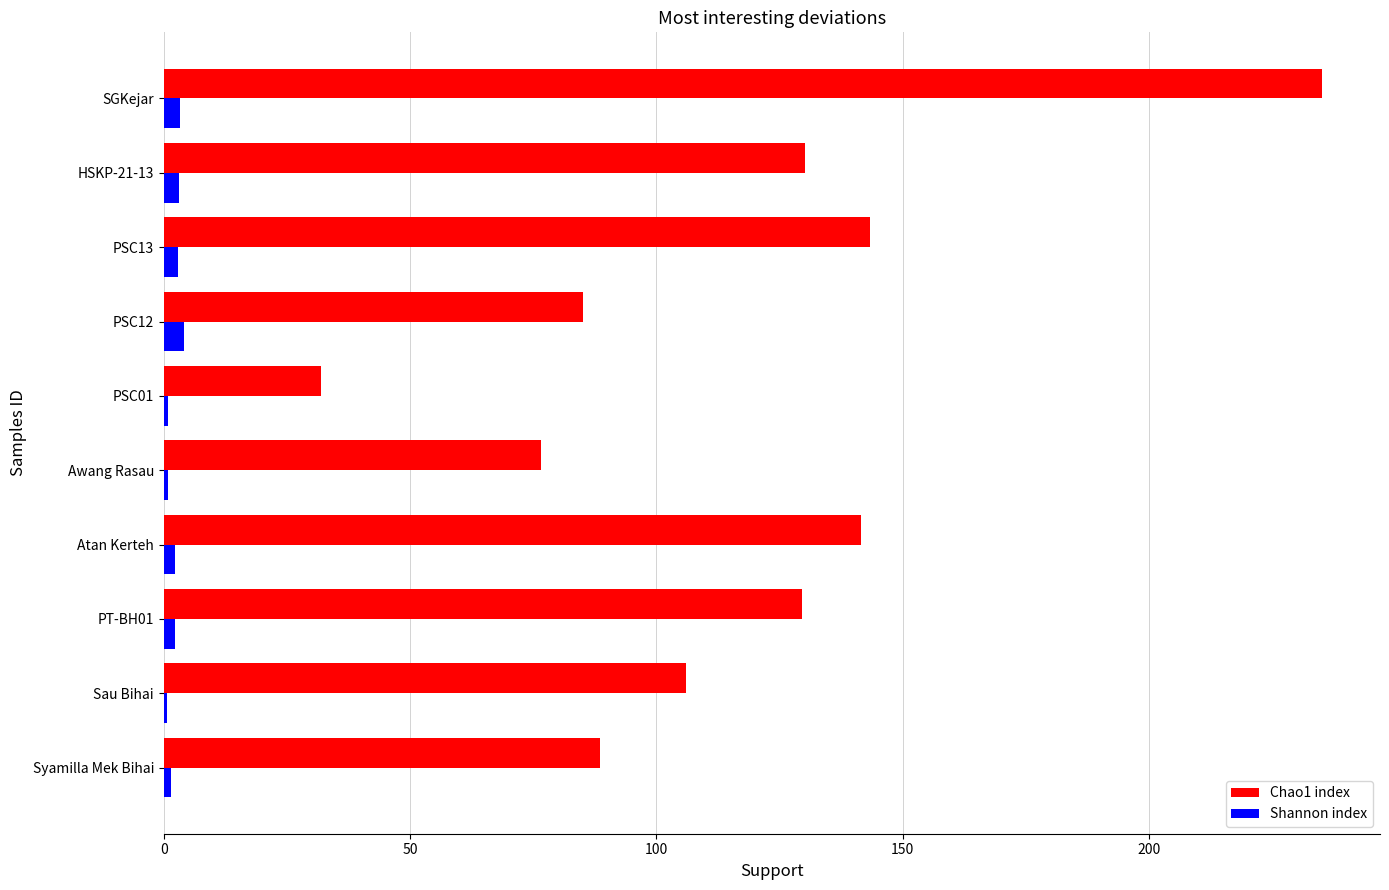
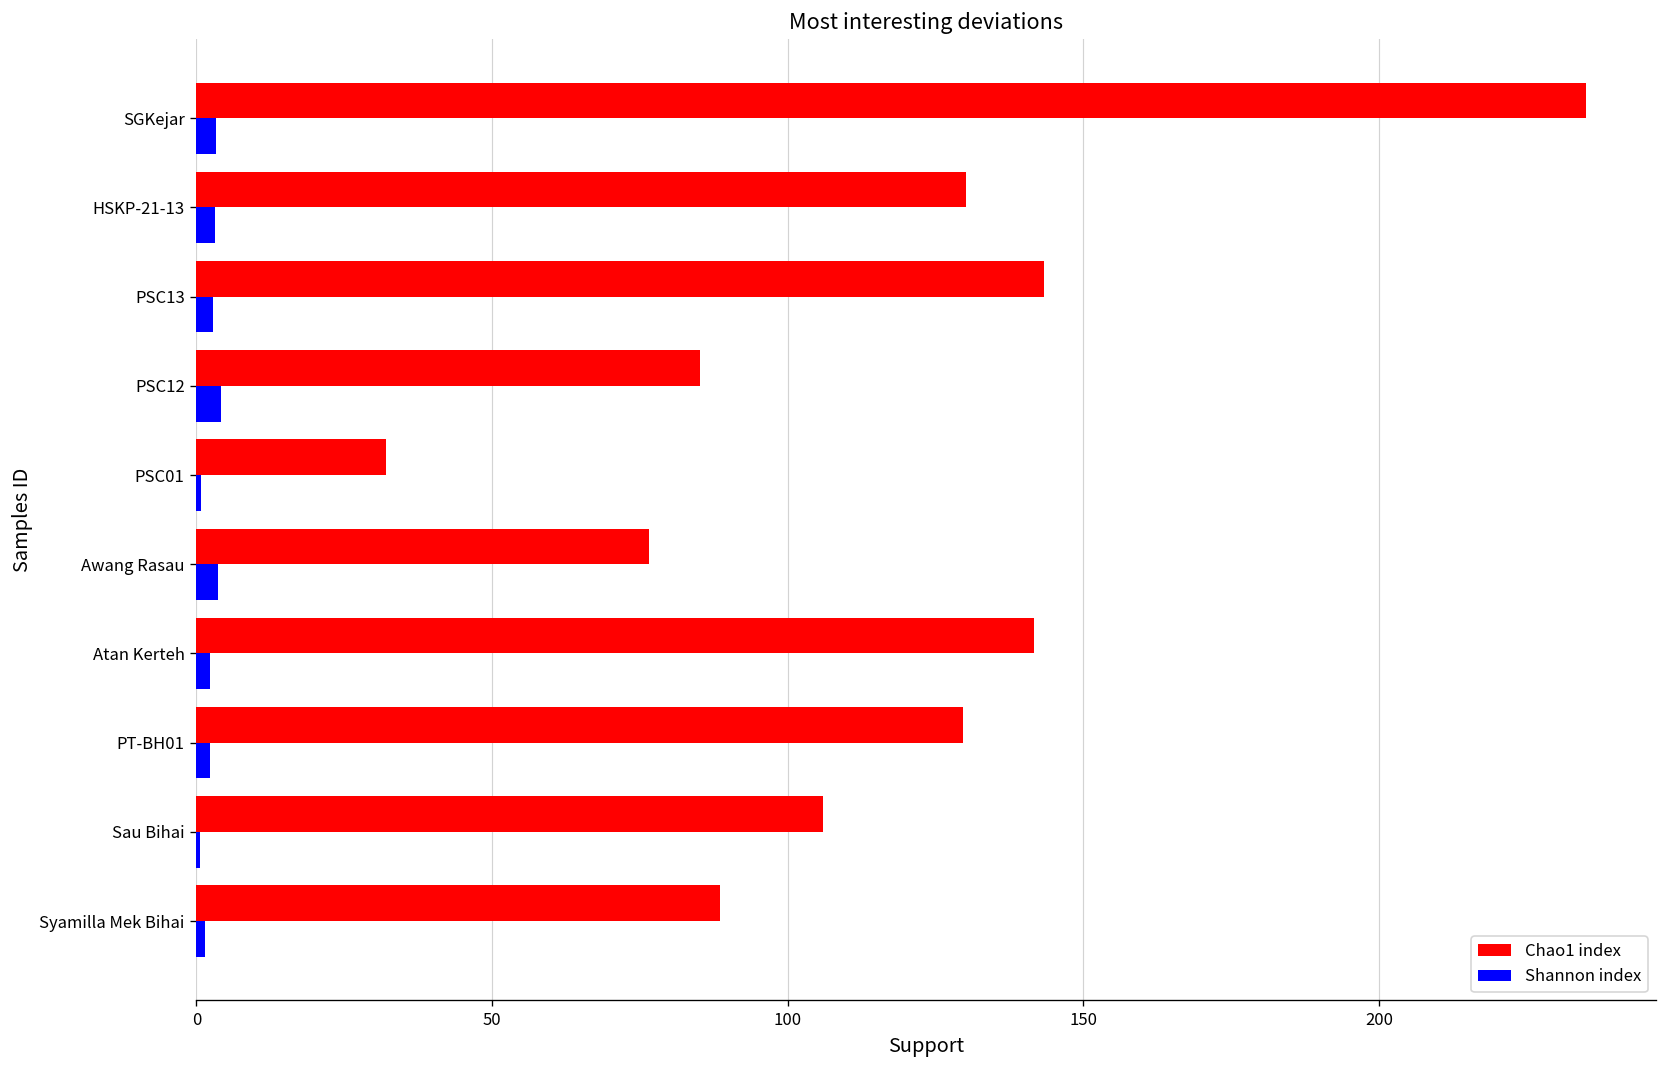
Shannon index, Awang Rasau: 1 -> 4
